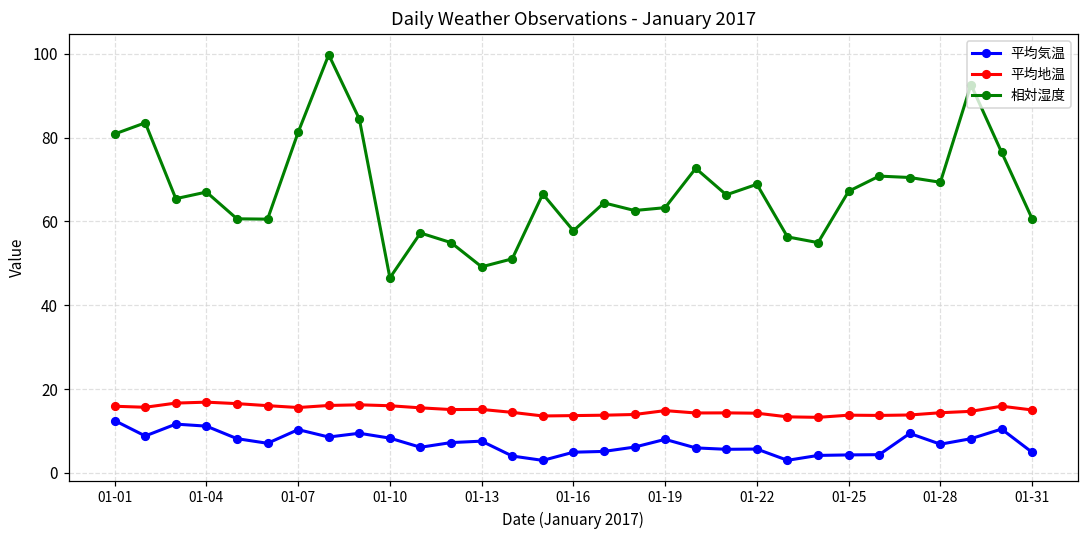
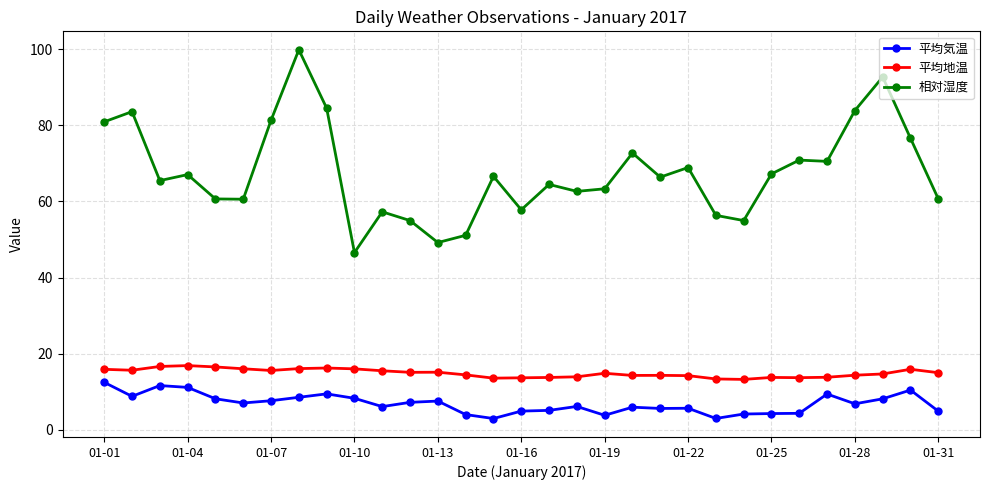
平均気温, 01-07: 10 -> 8
平均気温, 01-19: 8 -> 4
相対湿度, 01-28: 69 -> 84
